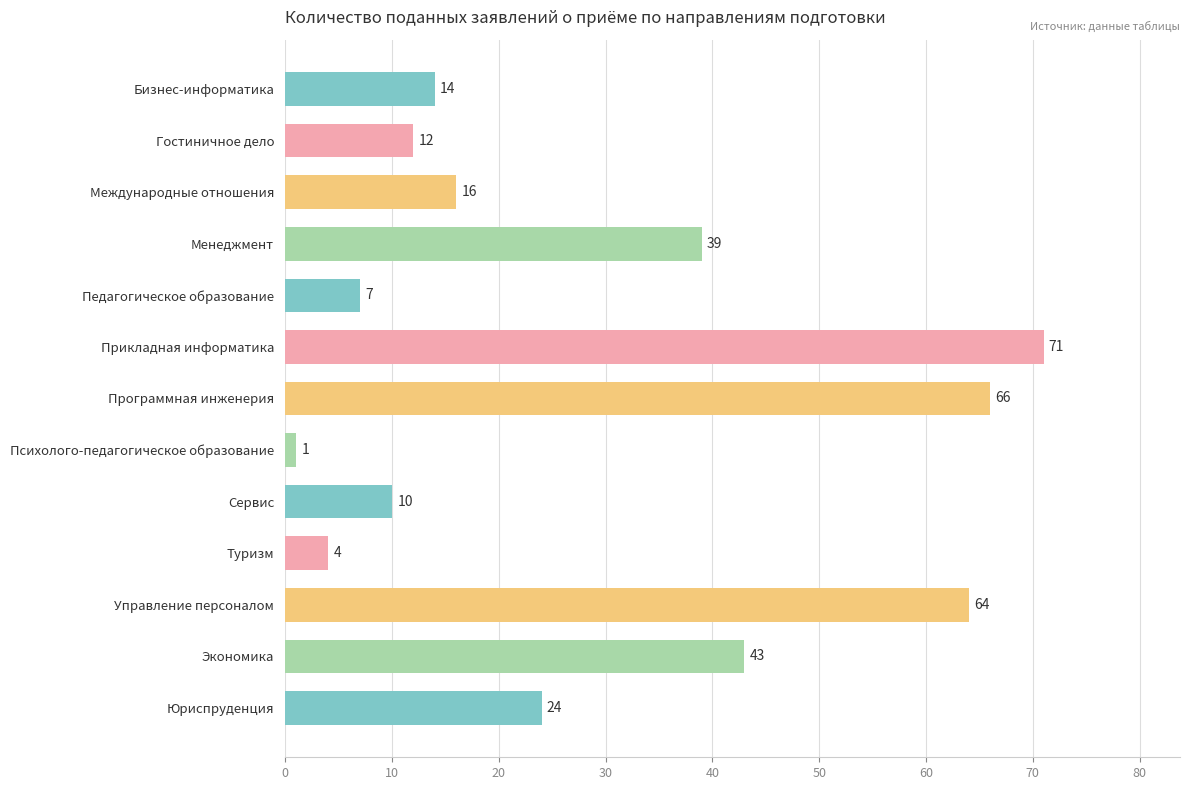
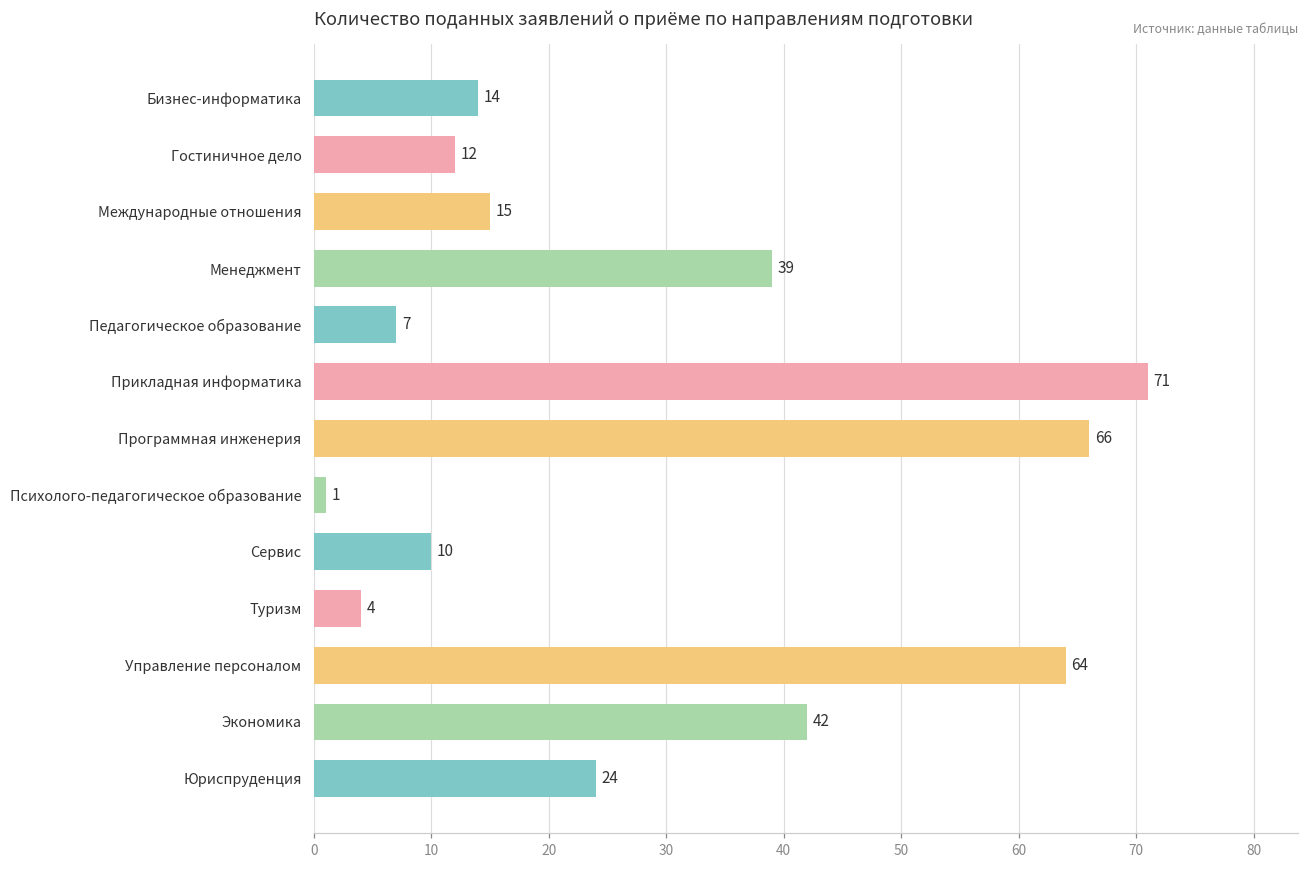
Международные отношения: 16 -> 15
Экономика: 43 -> 42
